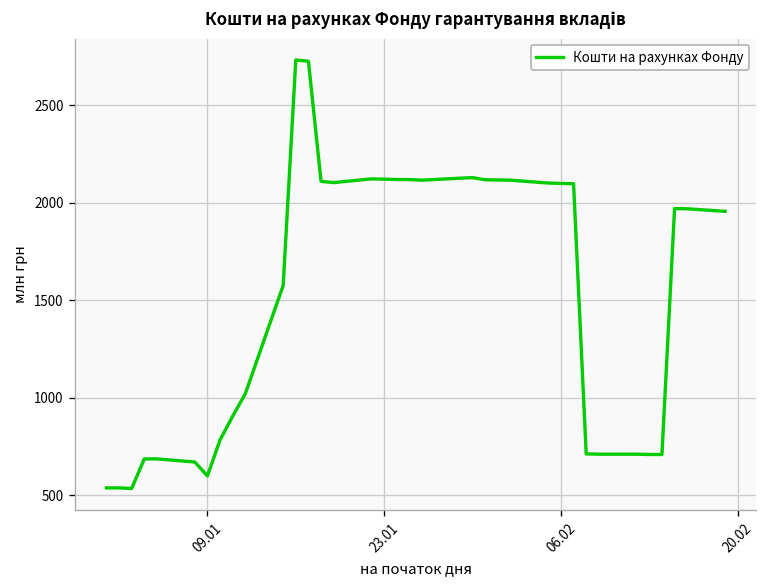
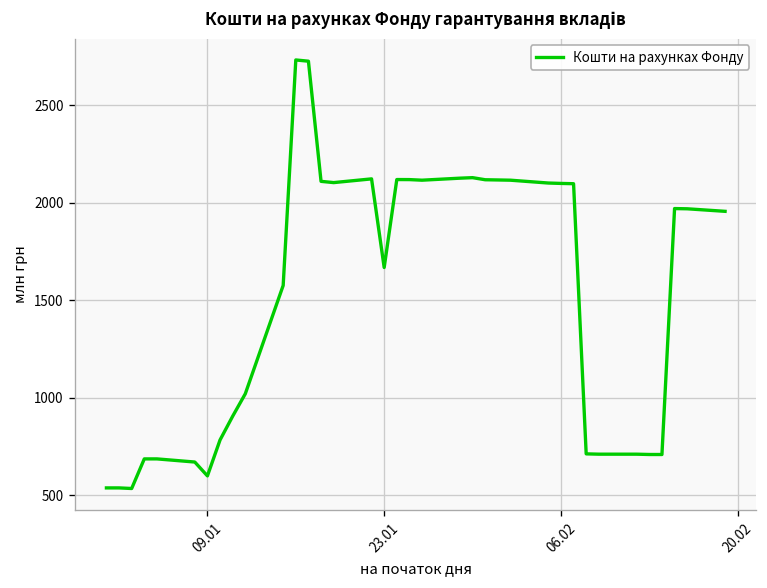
23.01: 2120 -> 1670
